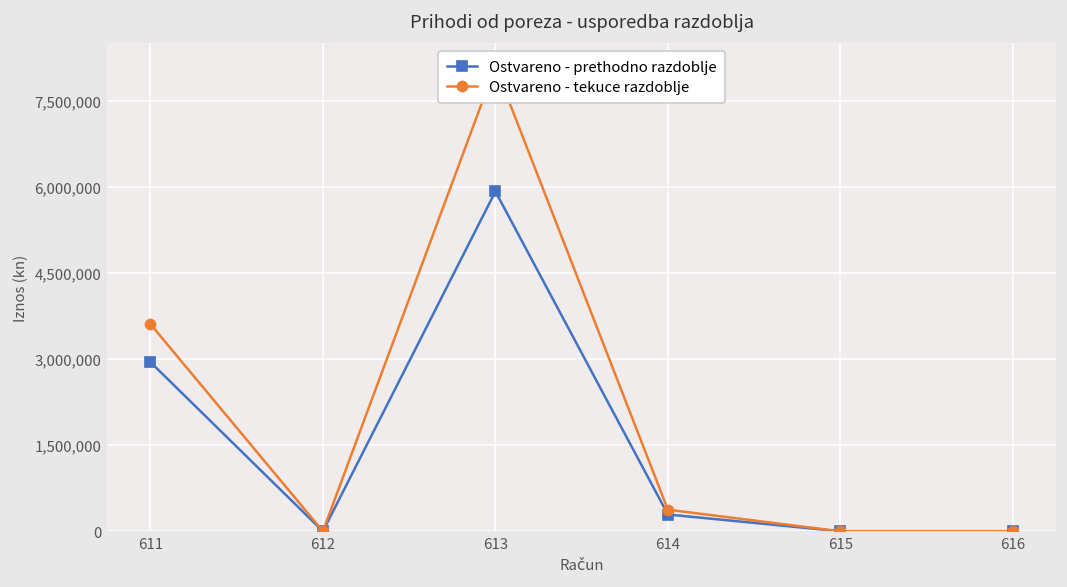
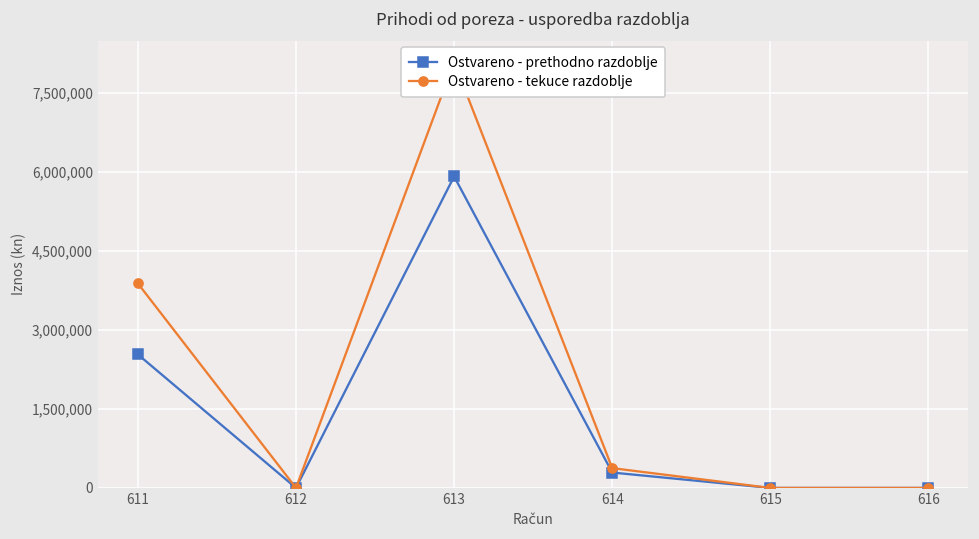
Ostvareno - prethodno razdoblje, 611: 2,900,000 -> 2,500,000
Ostvareno - tekuce razdoblje, 611: 3,600,000 -> 3,900,000
